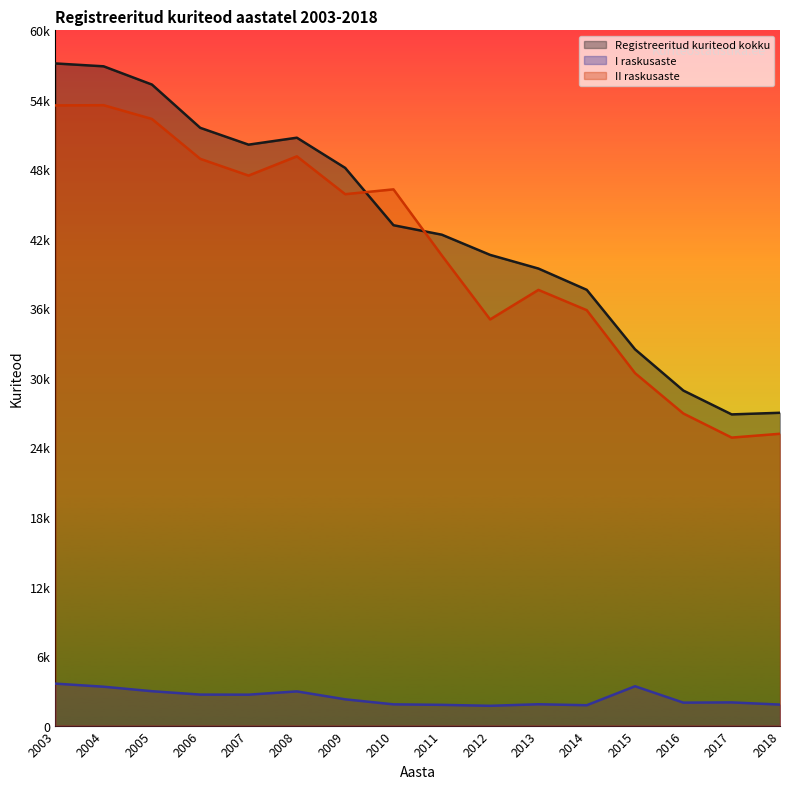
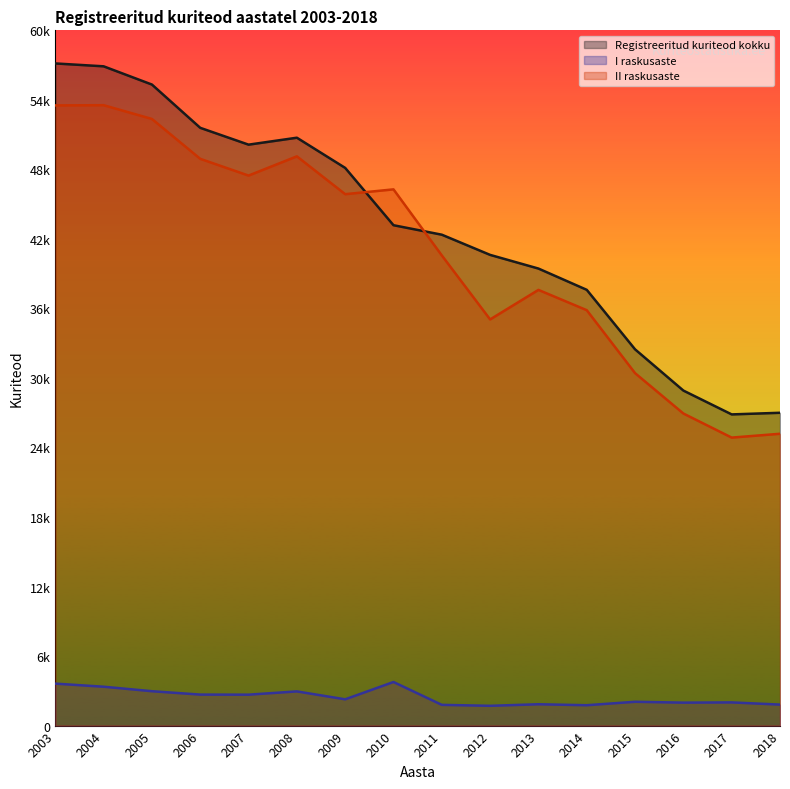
I raskusaste, 2010: 1800 -> 3800
I raskusaste, 2015: 3400 -> 2100
